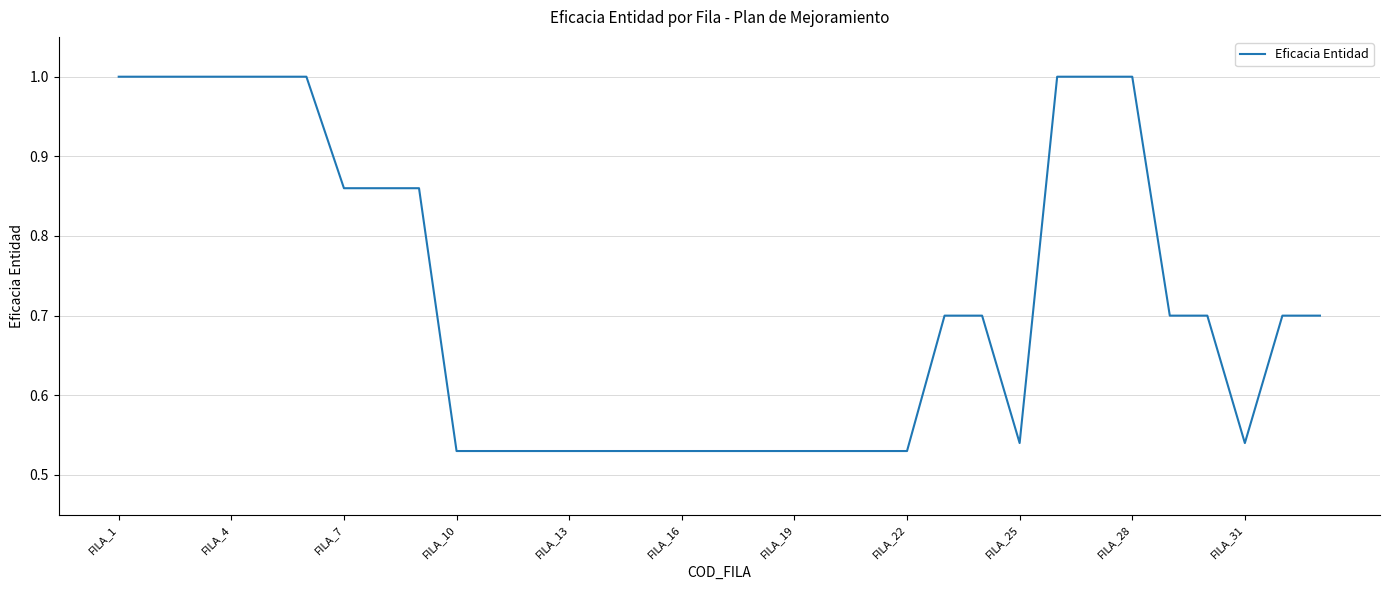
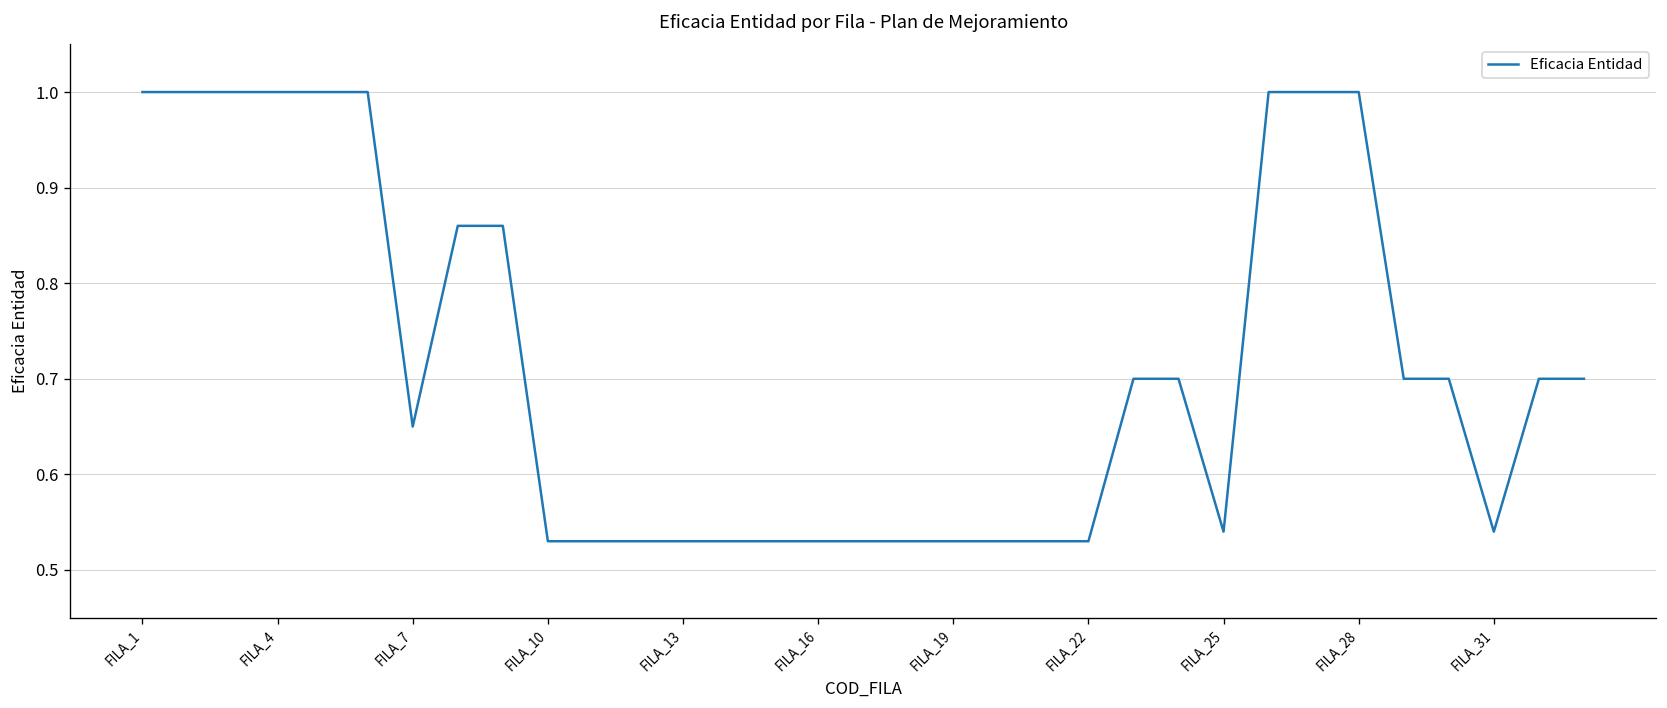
FILA_7: 0.86 -> 0.65
